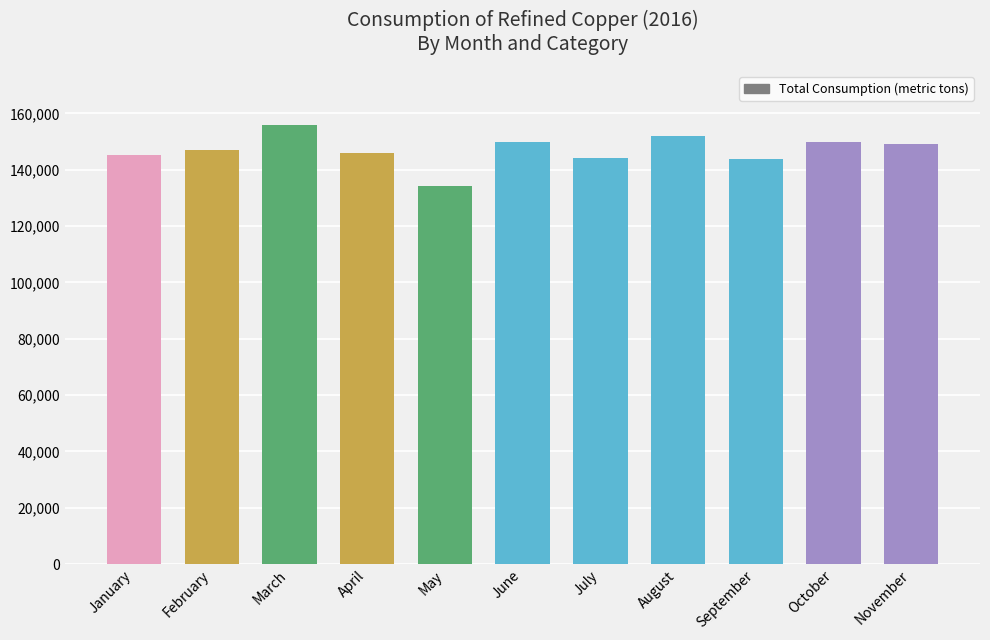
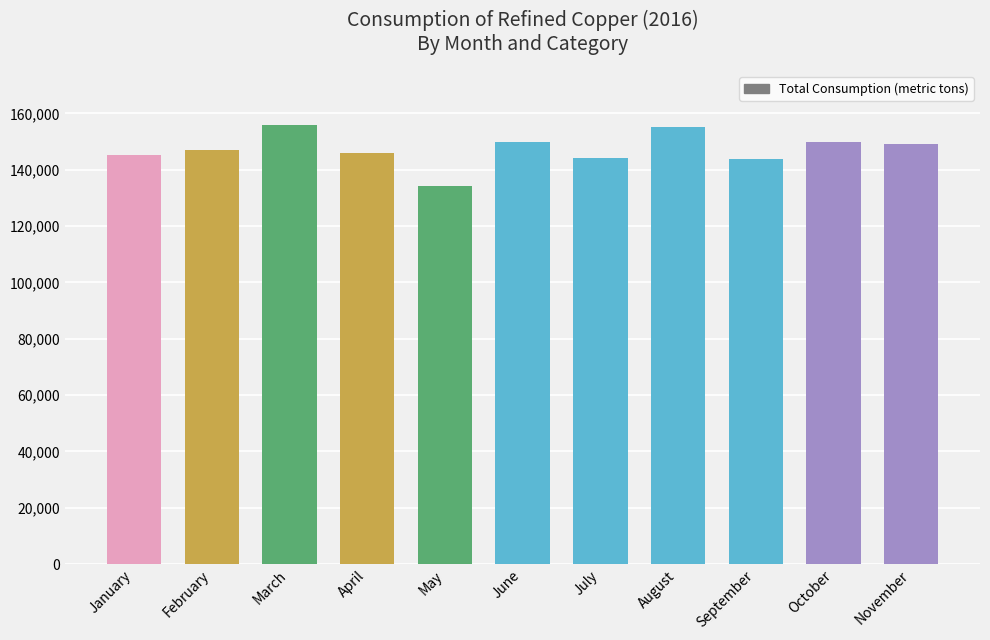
August: 152,000 -> 155,000
